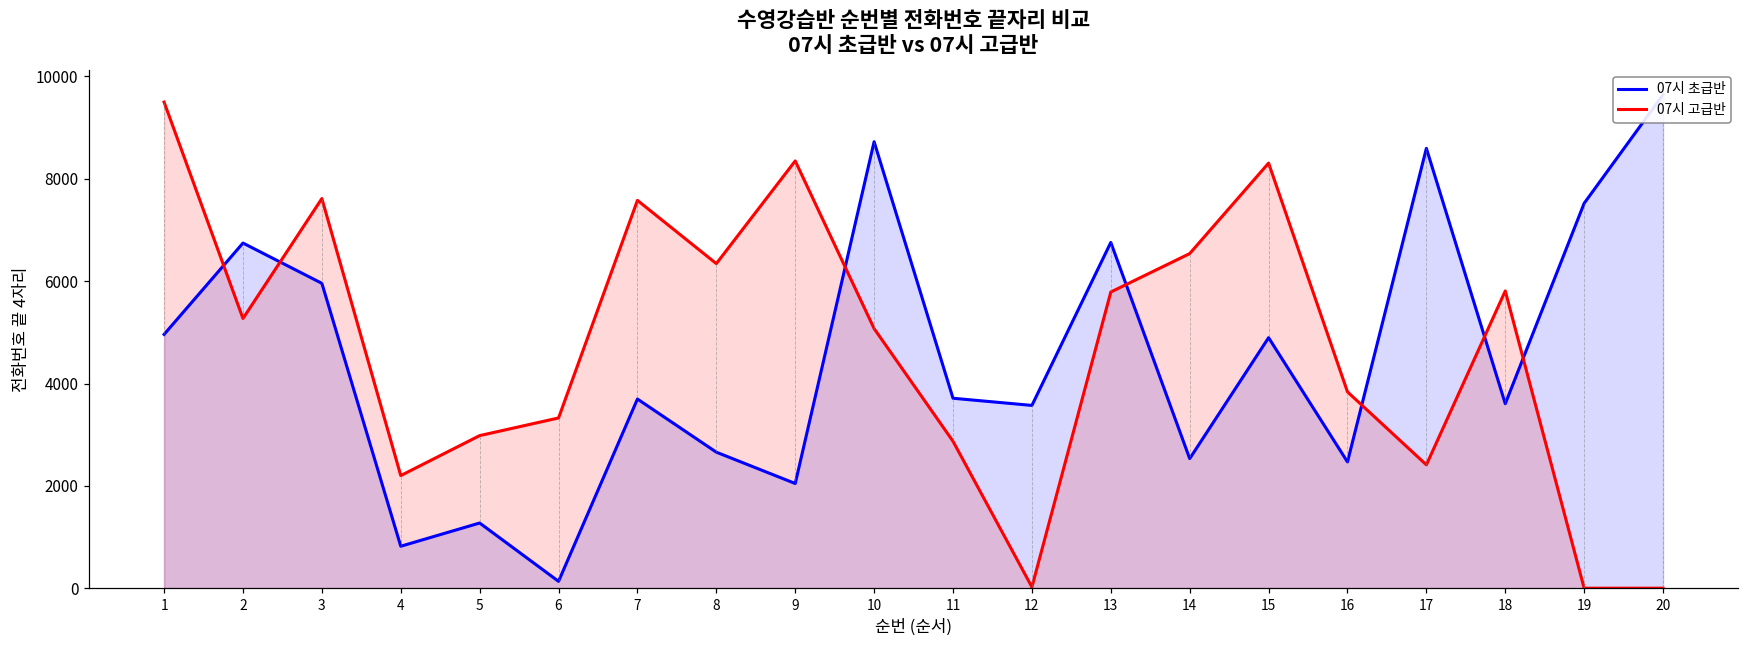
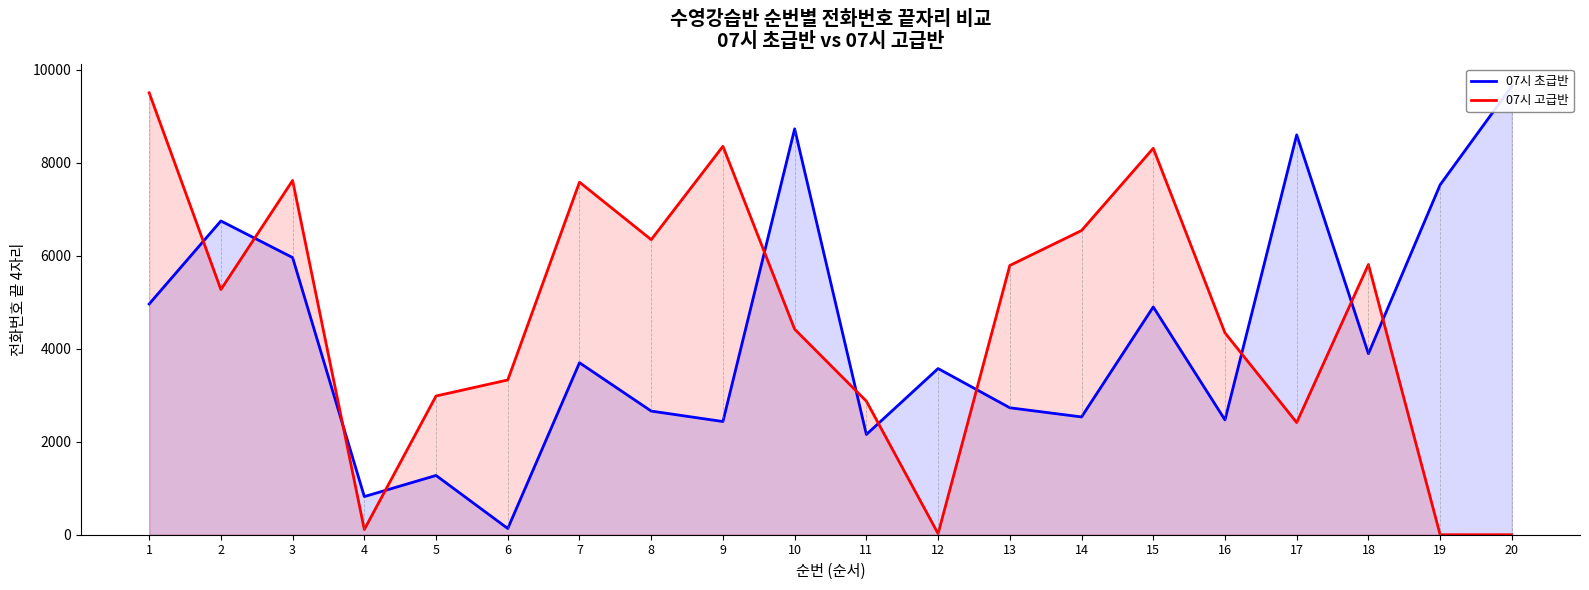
07시 고급반, 4: 2200 -> 100
07시 초급반, 9: 2000 -> 2400
07시 고급반, 10: 5100 -> 4400
07시 초급반, 11: 3700 -> 2200
07시 초급반, 13: 6800 -> 2700
07시 고급반, 16: 3800 -> 4300
07시 초급반, 18: 3600 -> 3900
